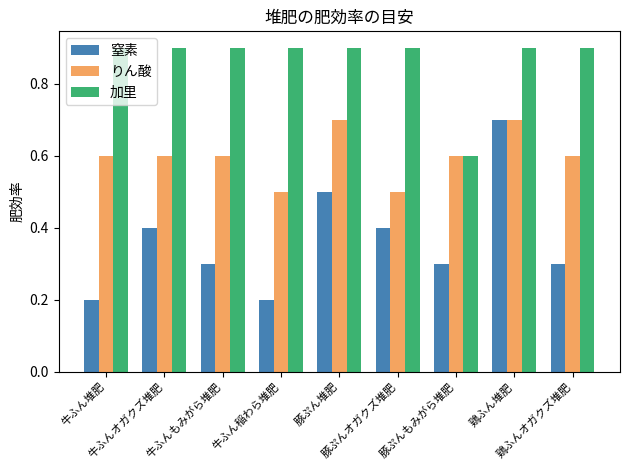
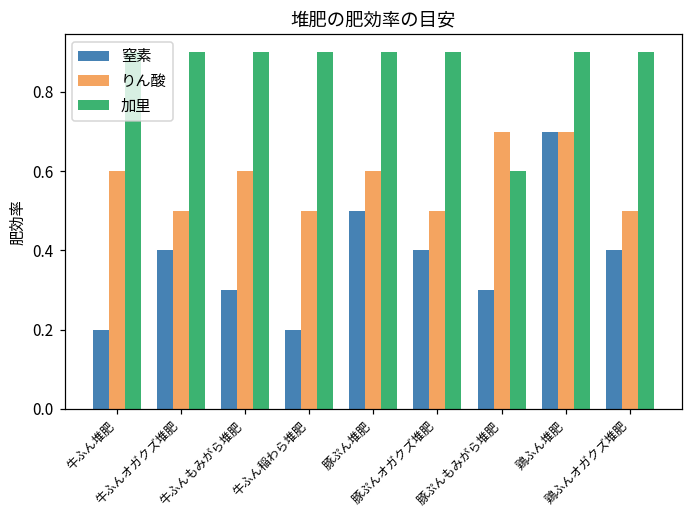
りん酸, 牛ふんオガクズ堆肥: 0.6 -> 0.5
りん酸, 豚ぷん堆肥: 0.7 -> 0.6
りん酸, 豚ぷんもみがら堆肥: 0.6 -> 0.7
窒素, 鶏ふんオガクズ堆肥: 0.3 -> 0.4
りん酸, 鶏ふんオガクズ堆肥: 0.6 -> 0.5
